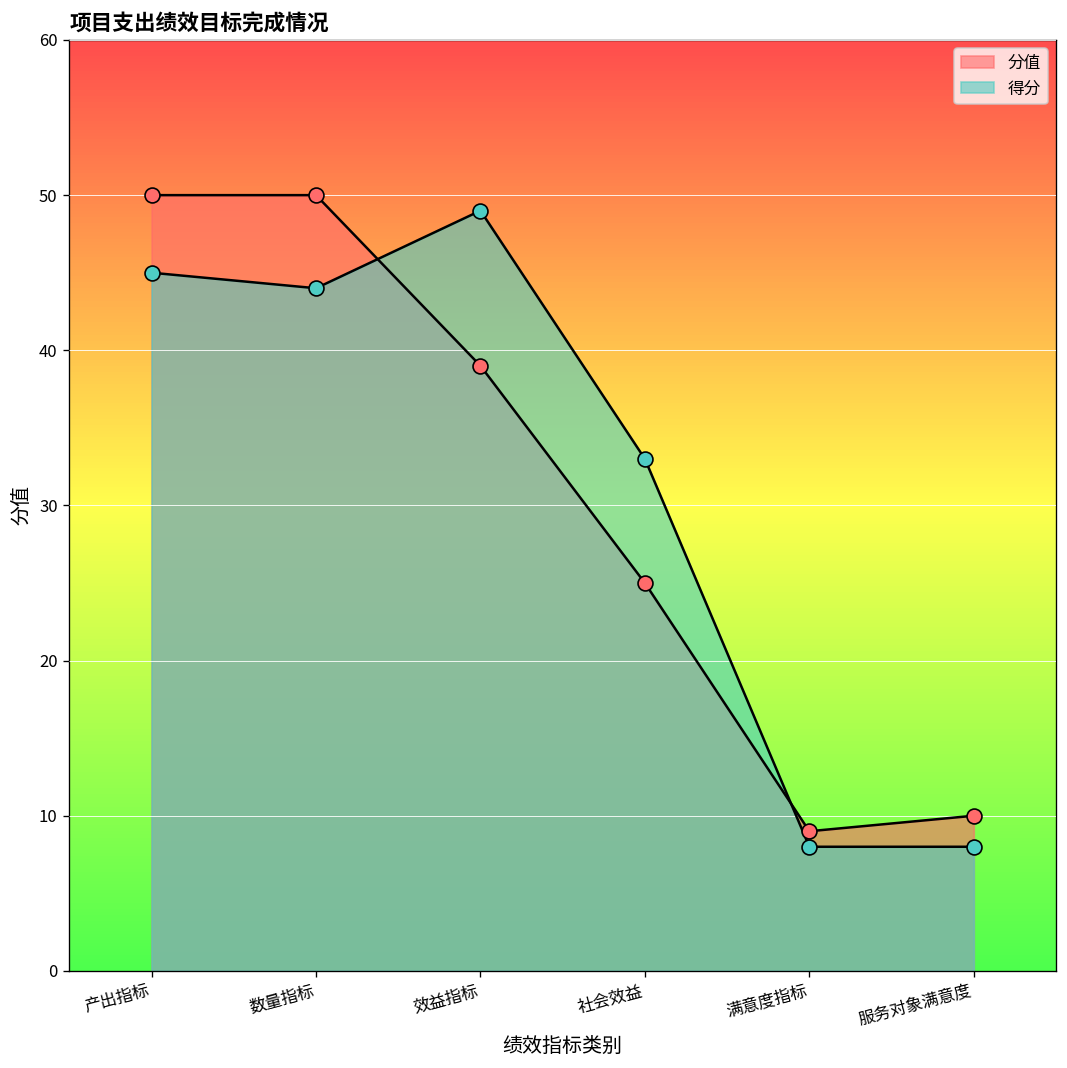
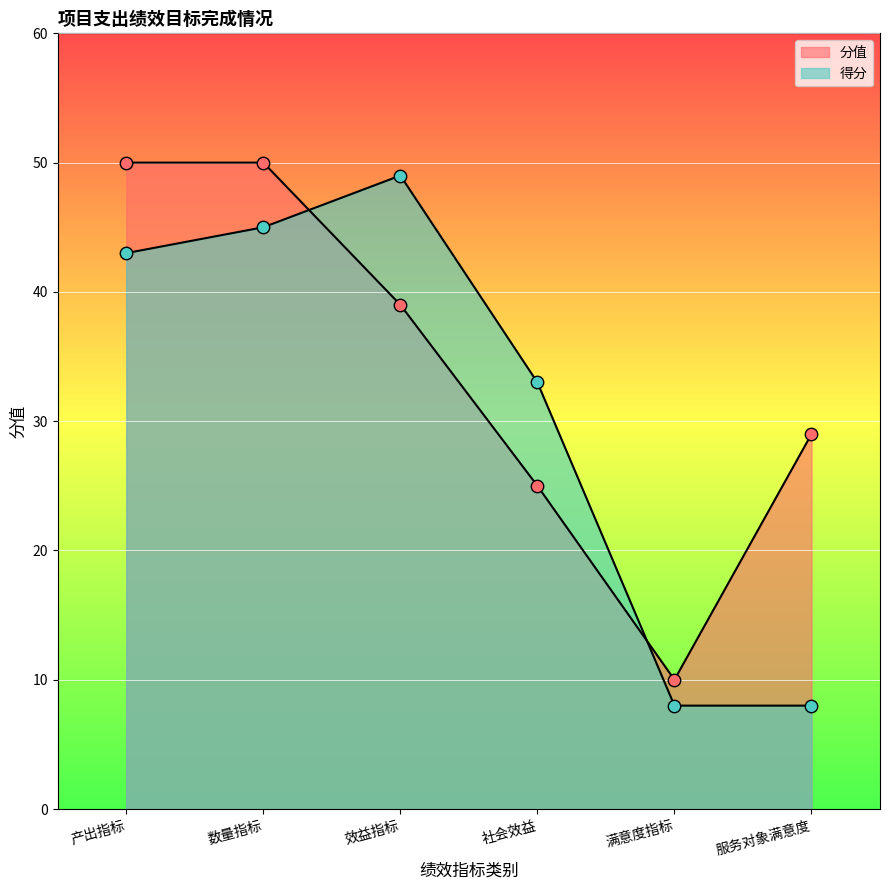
得分, 产出指标: 45 -> 43
得分, 数量指标: 44 -> 45
分值, 满意度指标: 9 -> 10
分值, 服务对象满意度: 10 -> 29
